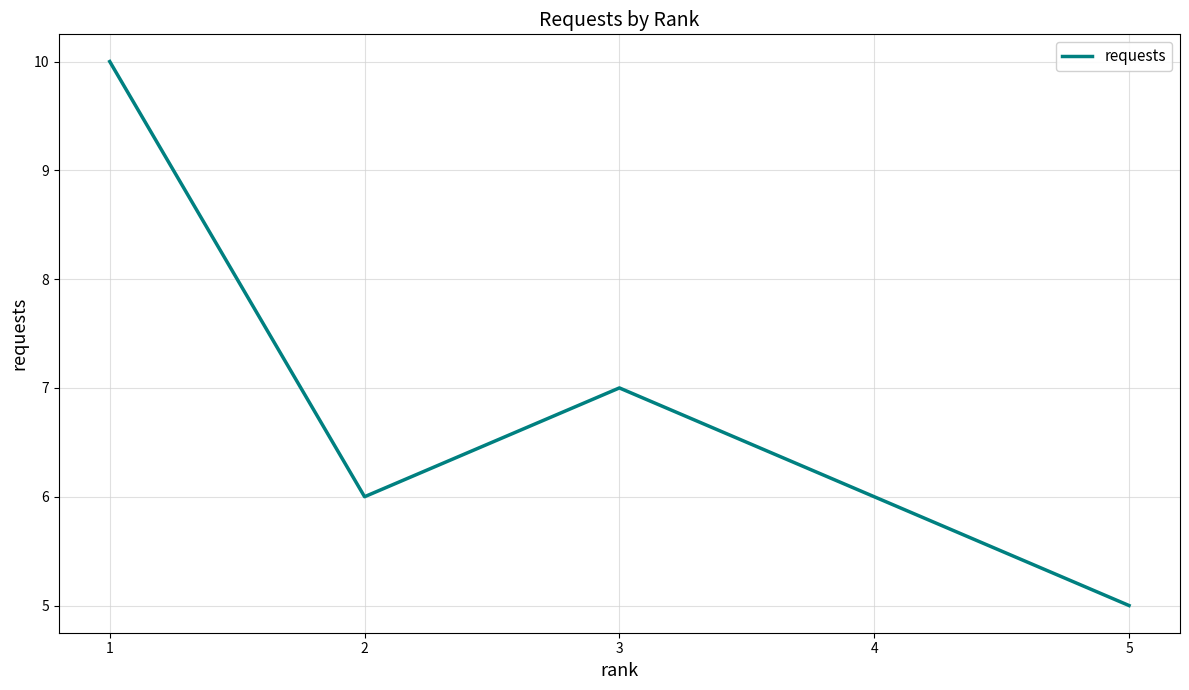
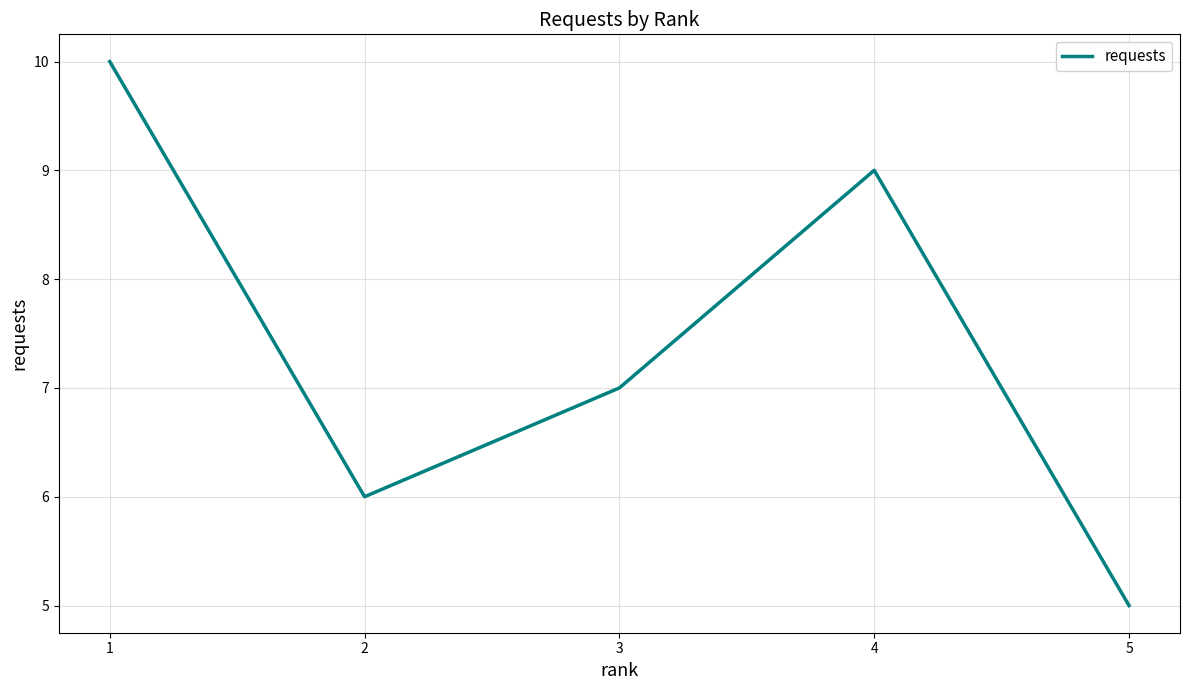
4: 6 -> 9
